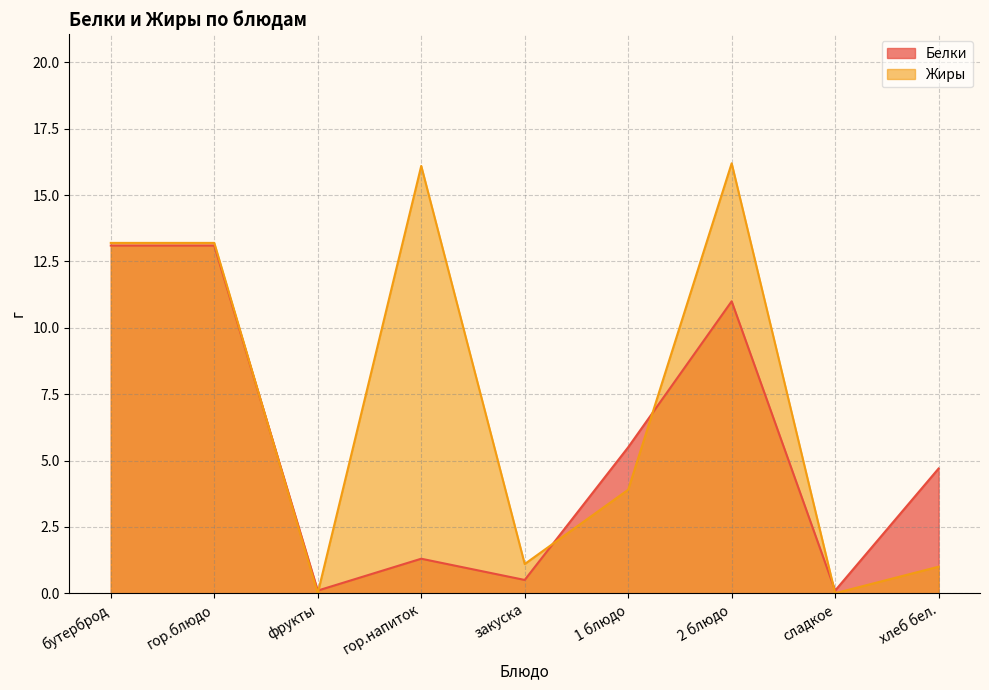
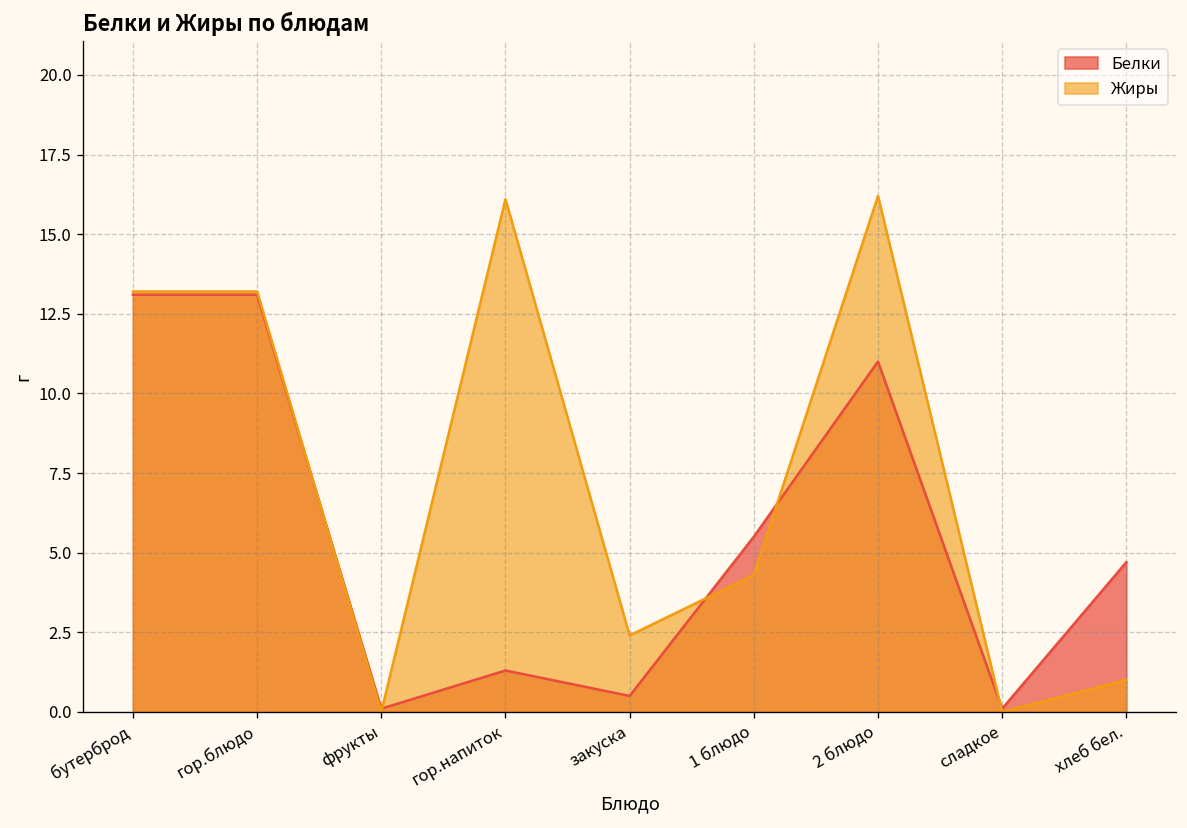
Жиры, закуска: 1.1 -> 2.4
Жиры, 1 блюдо: 3.9 -> 4.3
